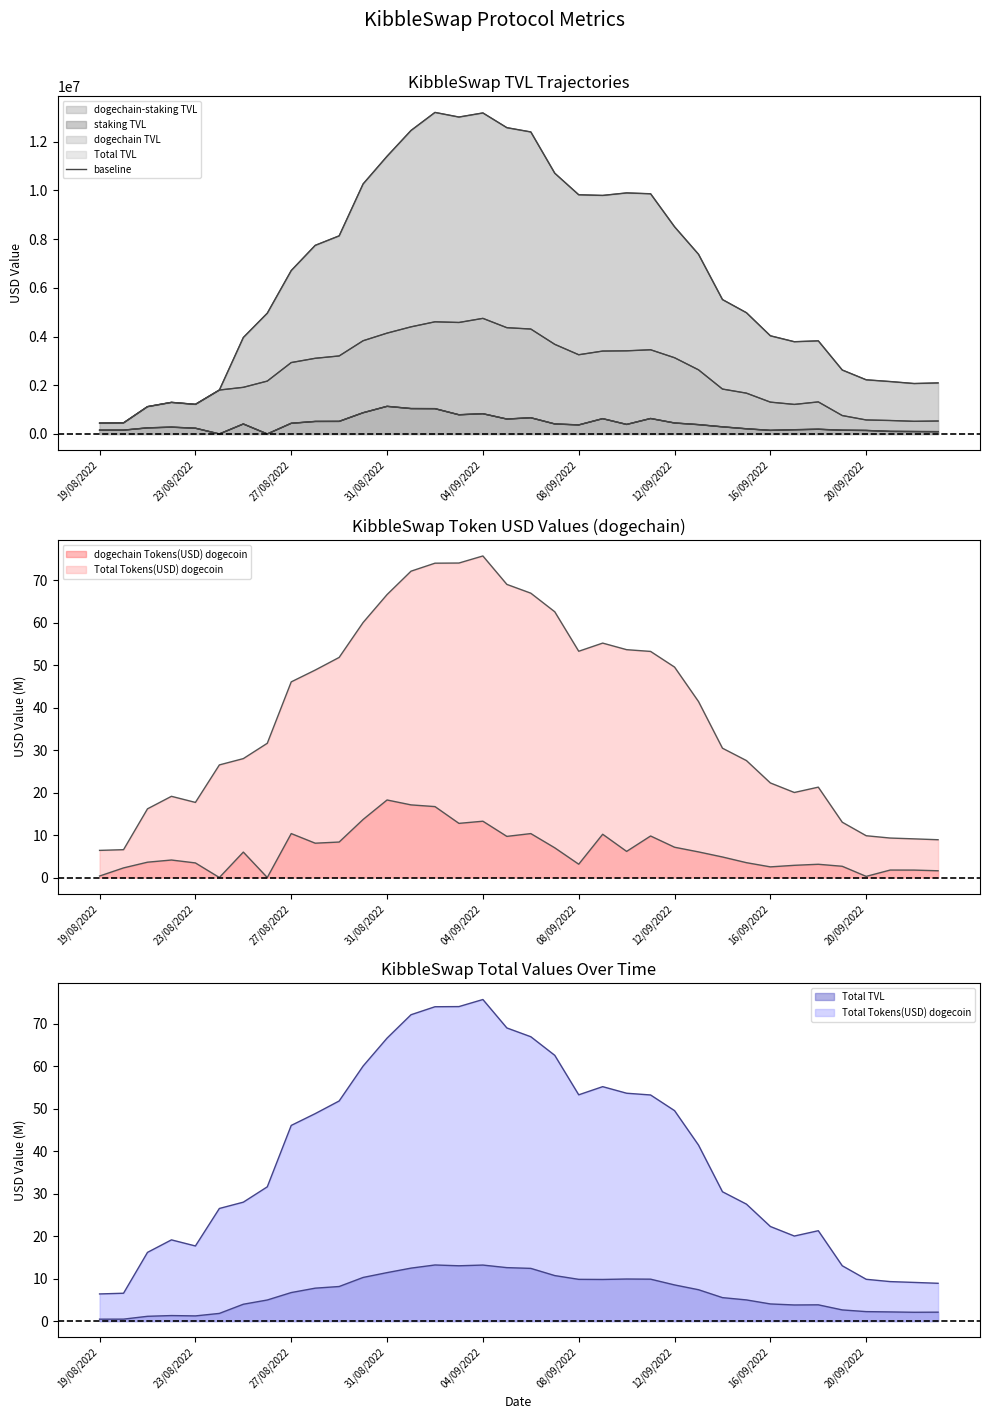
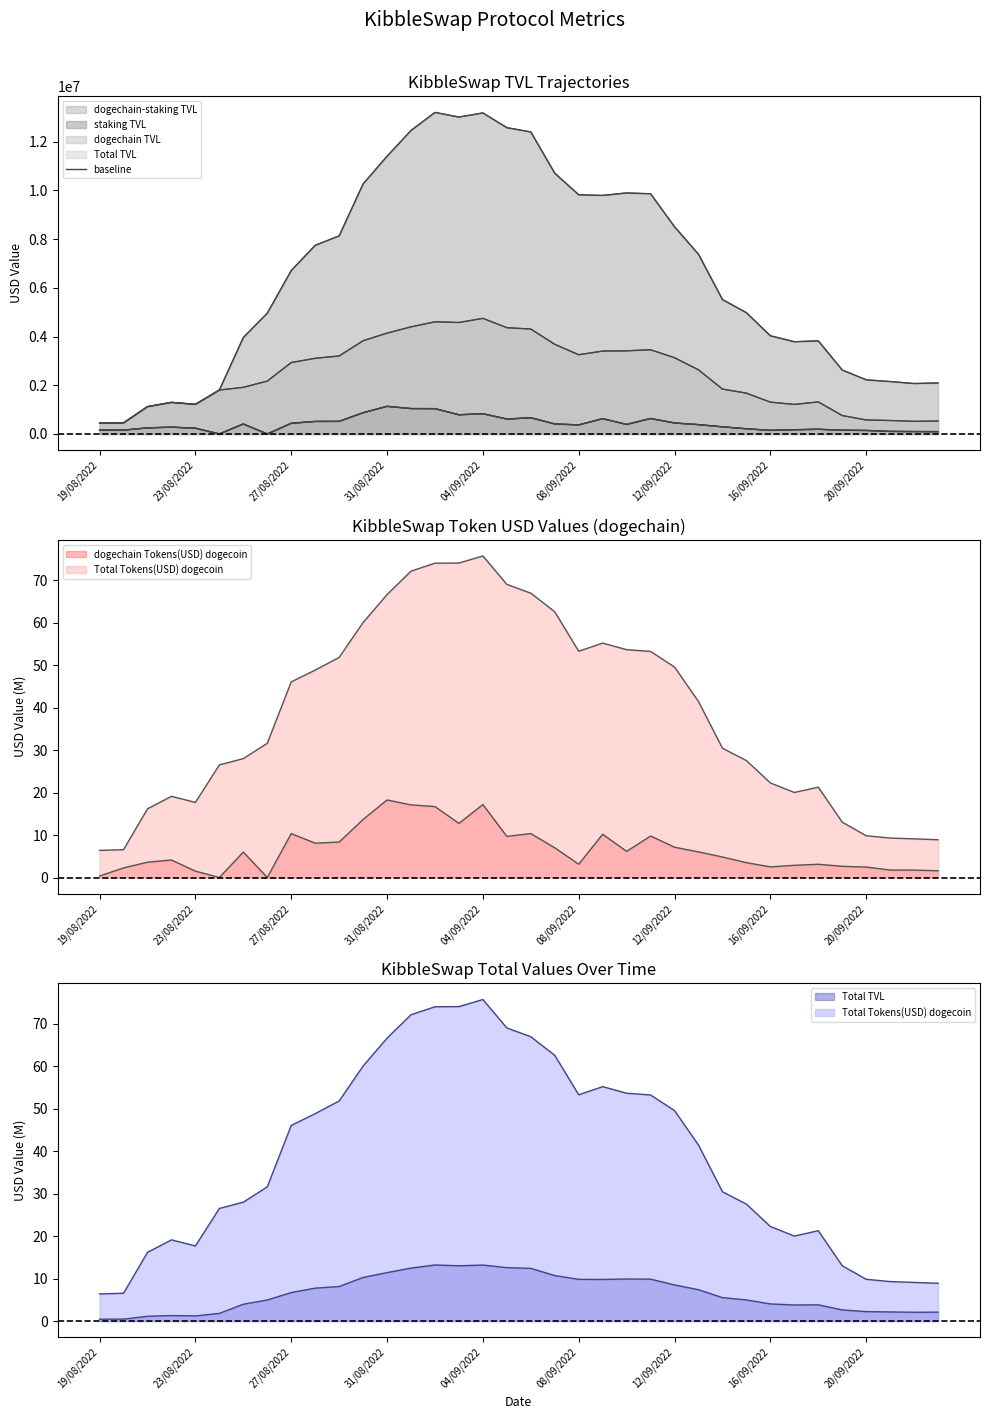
KibbleSwap Token USD Values (dogechain), dogechain Tokens(USD) dogecoin, 23/08/2022: 3 -> 2
KibbleSwap Token USD Values (dogechain), dogechain Tokens(USD) dogecoin, 04/09/2022: 13 -> 17
KibbleSwap Token USD Values (dogechain), dogechain Tokens(USD) dogecoin, 20/09/2022: 0 -> 2
